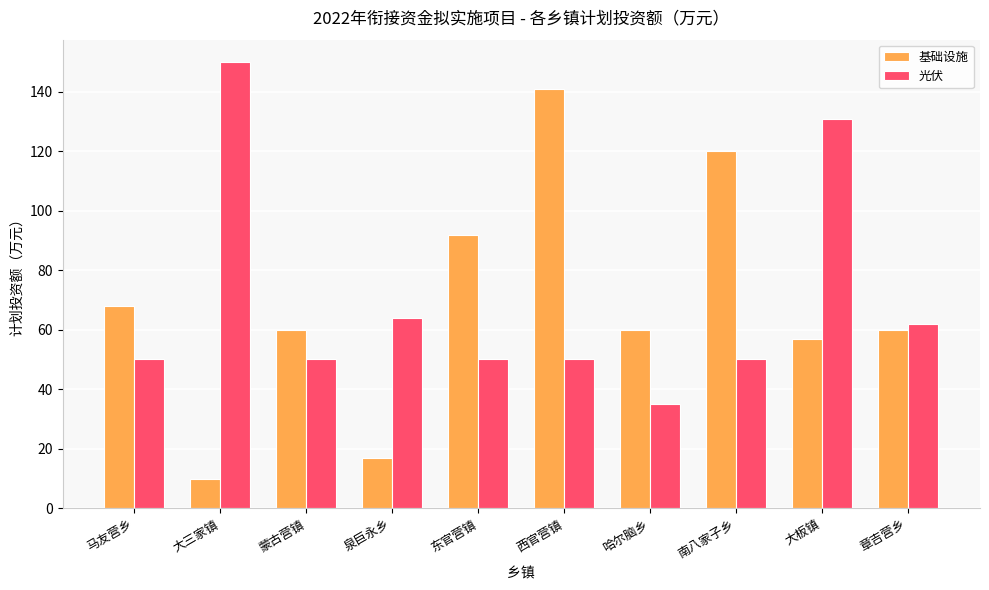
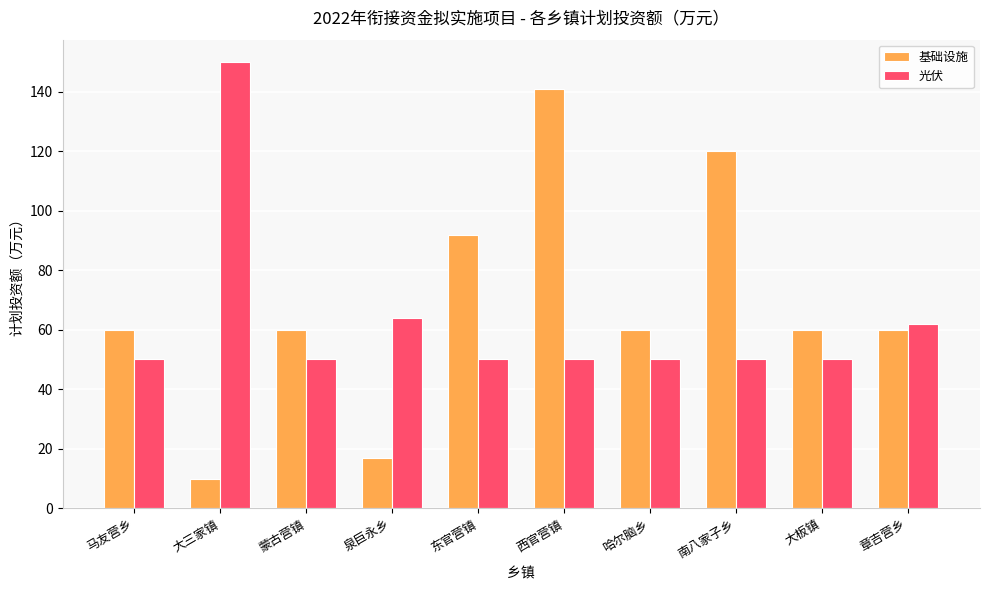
基础设施, 马友营乡: 68 -> 60
光伏, 哈尔脑乡: 35 -> 50
基础设施, 大板镇: 57 -> 60
光伏, 大板镇: 131 -> 50
